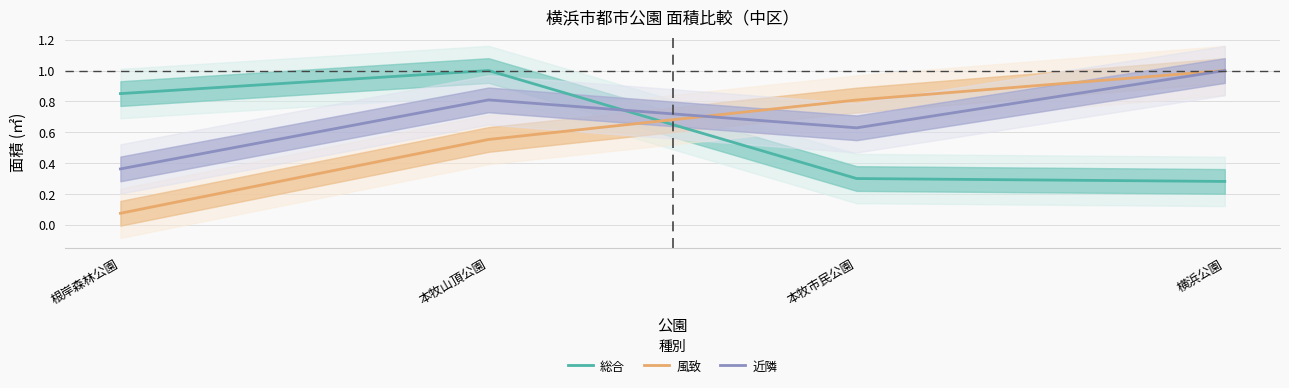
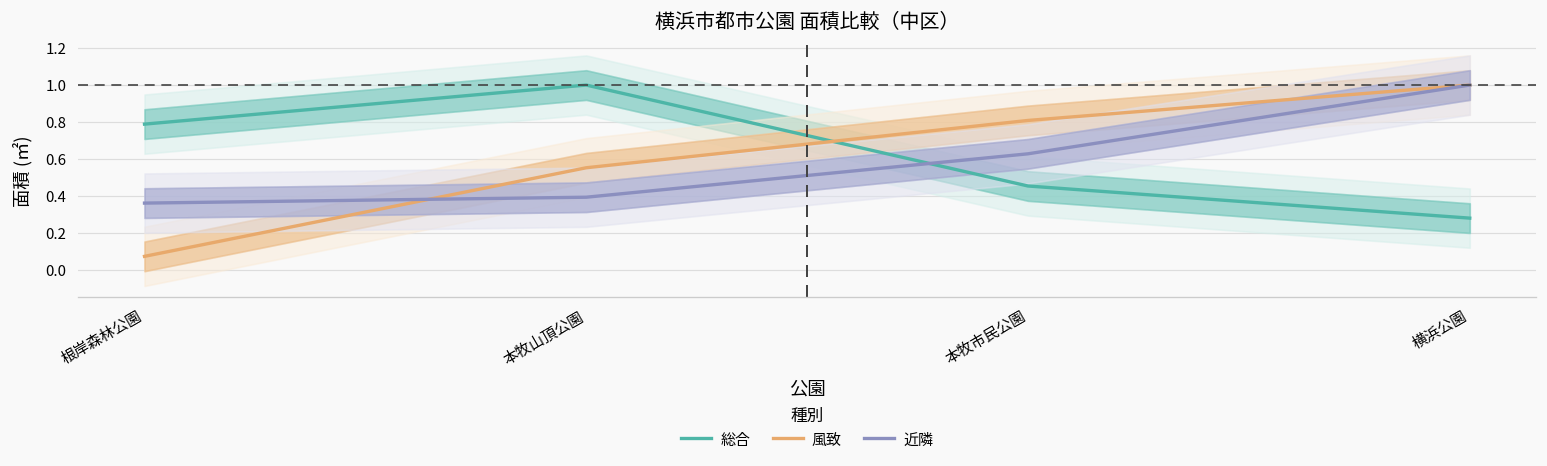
総合, 根岸森林公園: 0.85 -> 0.79
近隣, 本牧山頂公園: 0.81 -> 0.39
総合, 本牧市民公園: 0.30 -> 0.45
